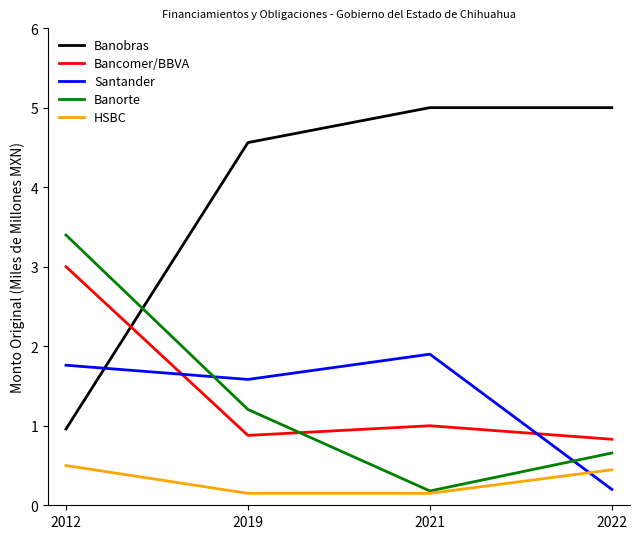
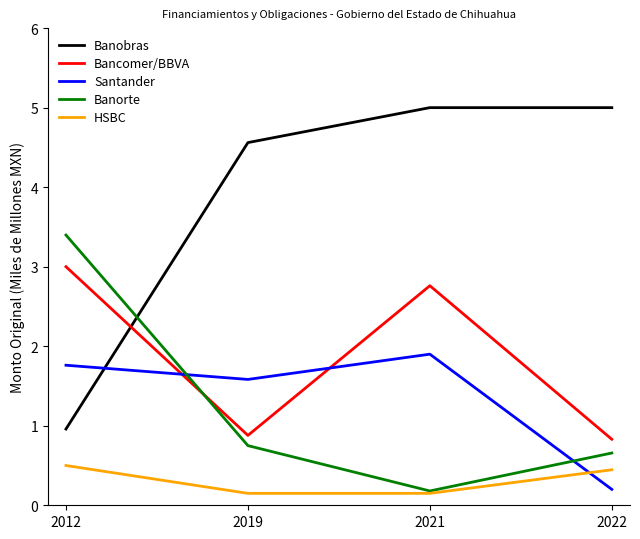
Banorte, 2019: 1.2 -> 0.8
Bancomer/BBVA, 2021: 1.0 -> 2.8
